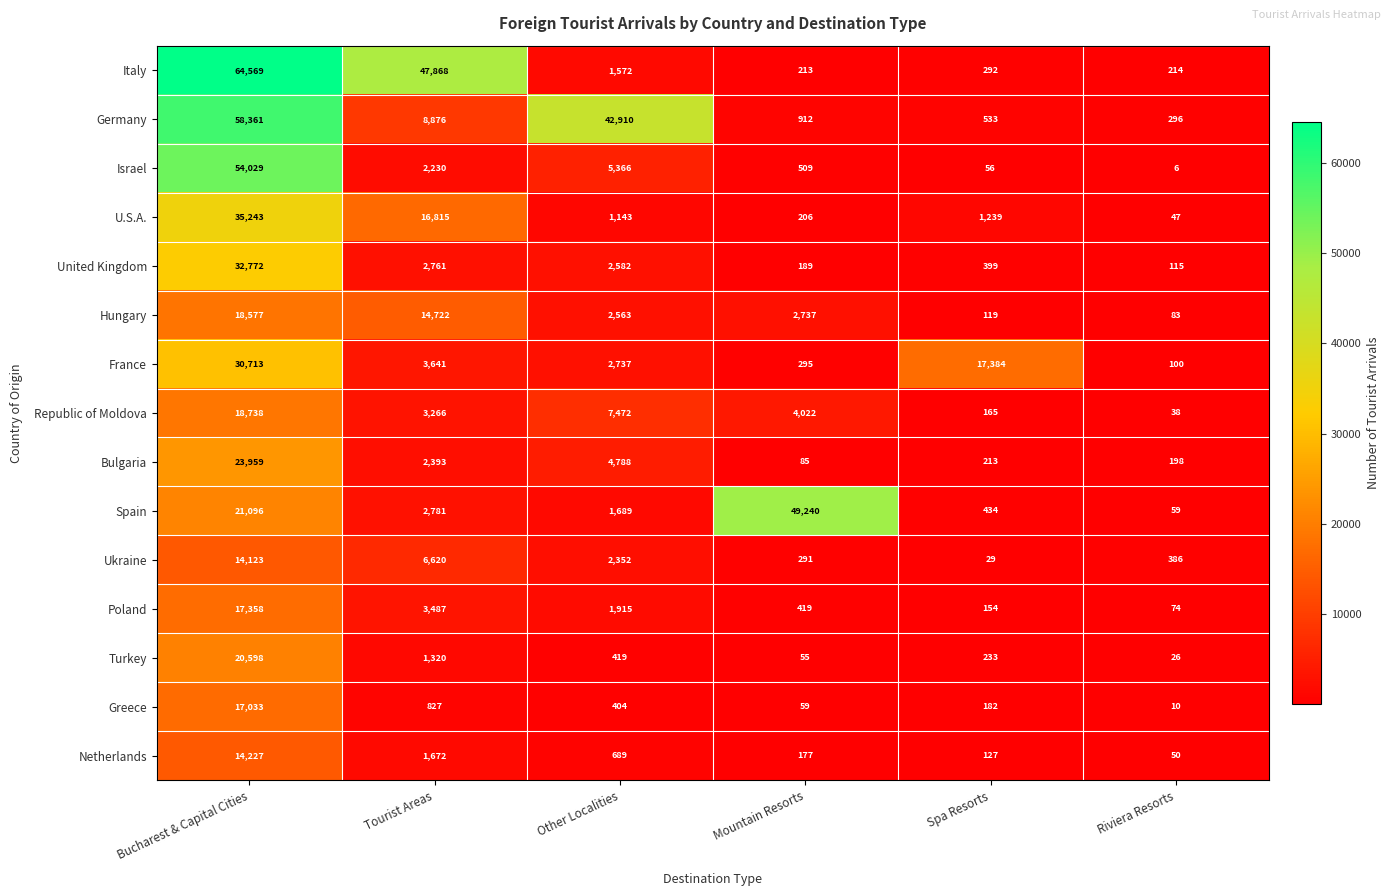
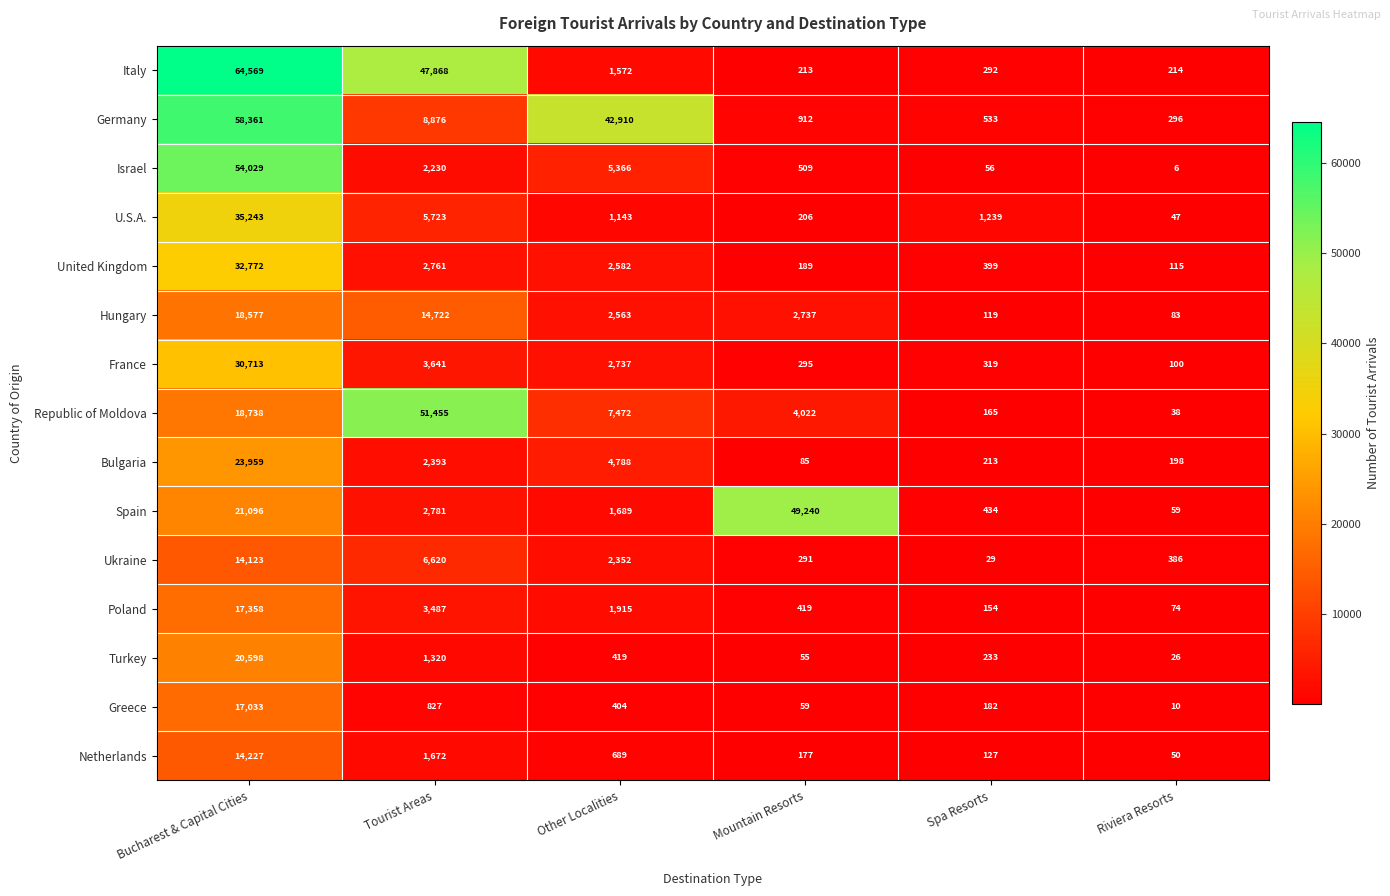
U.S.A., Tourist Areas: 16,815 -> 5,723
France, Spa Resorts: 17,384 -> 319
Republic of Moldova, Tourist Areas: 3,266 -> 51,455
